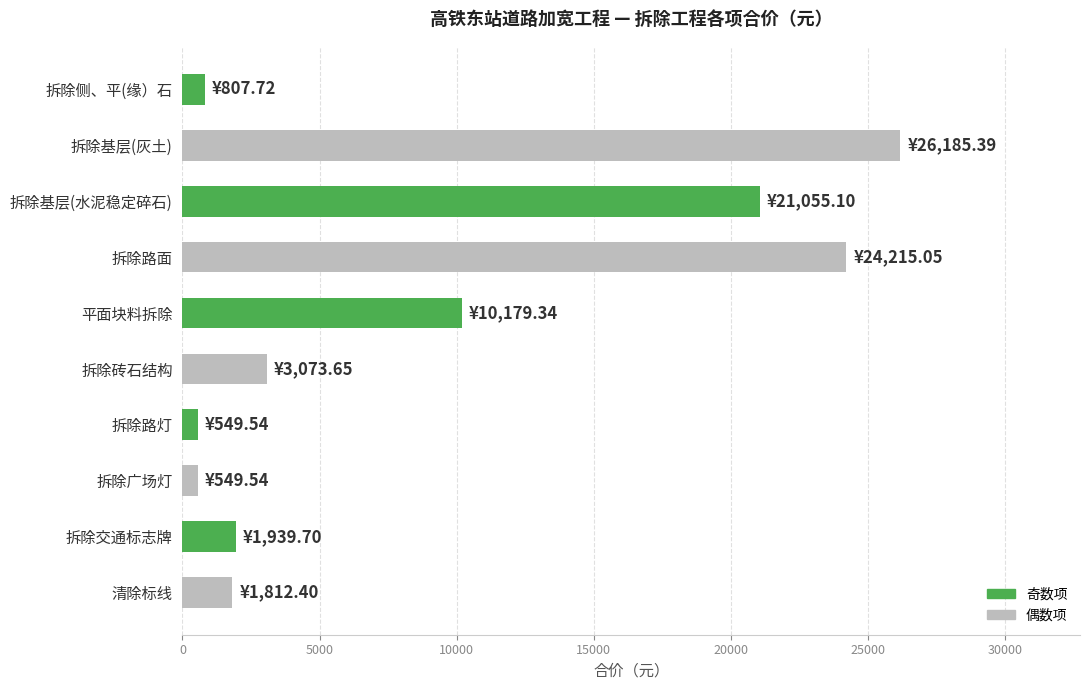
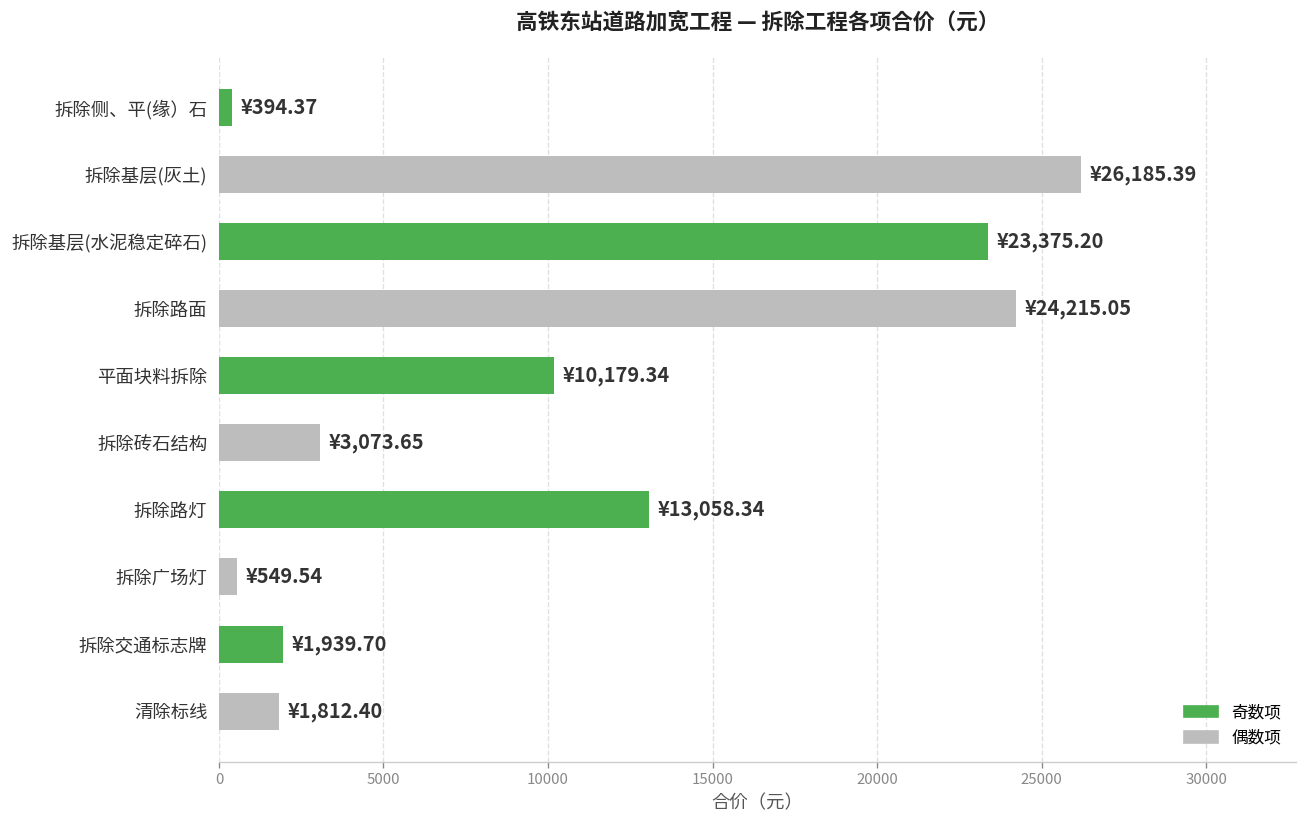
拆除侧、平(缘）石: ¥807.72 -> ¥394.37
拆除基层(水泥稳定碎石): ¥21,055.10 -> ¥23,375.20
拆除路灯: ¥549.54 -> ¥13,058.34
